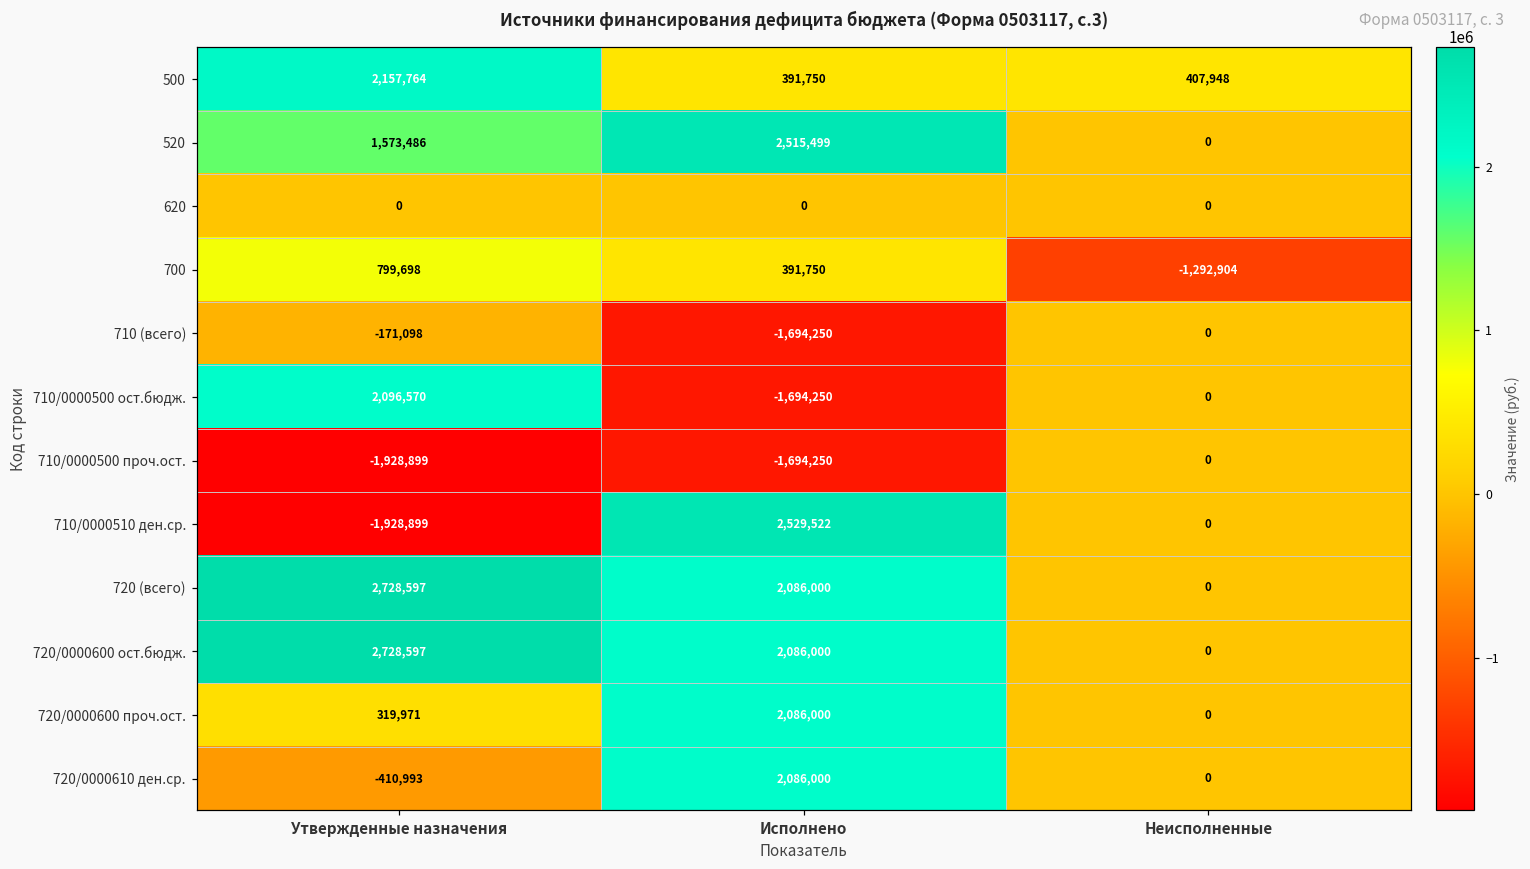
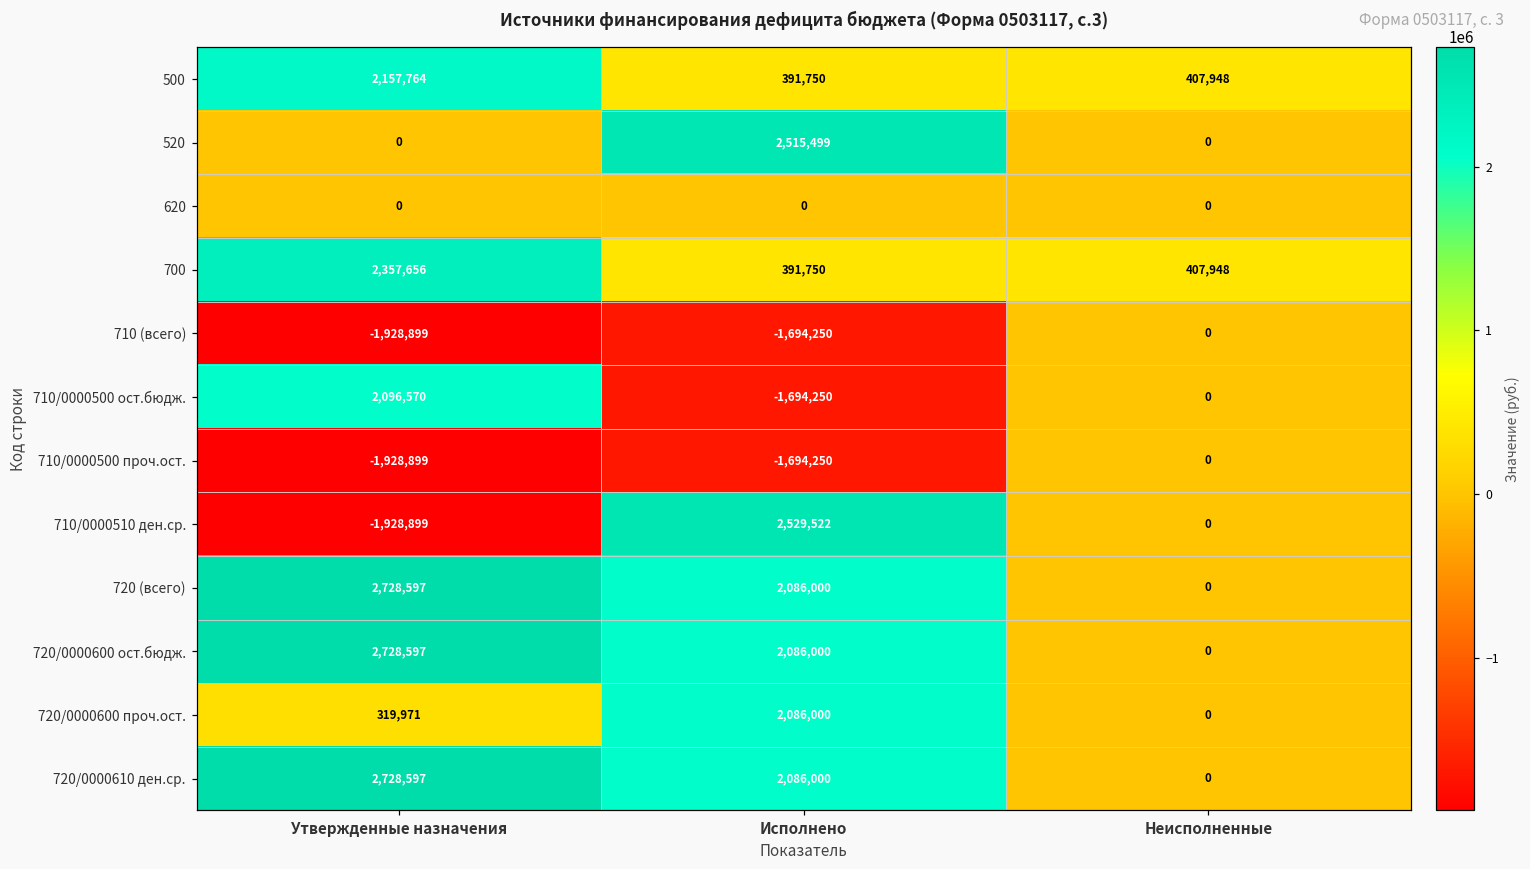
520, Утвержденные назначения: 1,573,486 -> 0
700, Утвержденные назначения: 799,698 -> 2,357,656
700, Неисполненные: -1,292,904 -> 407,948
710 (всего), Утвержденные назначения: -171,098 -> -1,928,899
720/0000610 ден.ср., Утвержденные назначения: -410,993 -> 2,728,597
